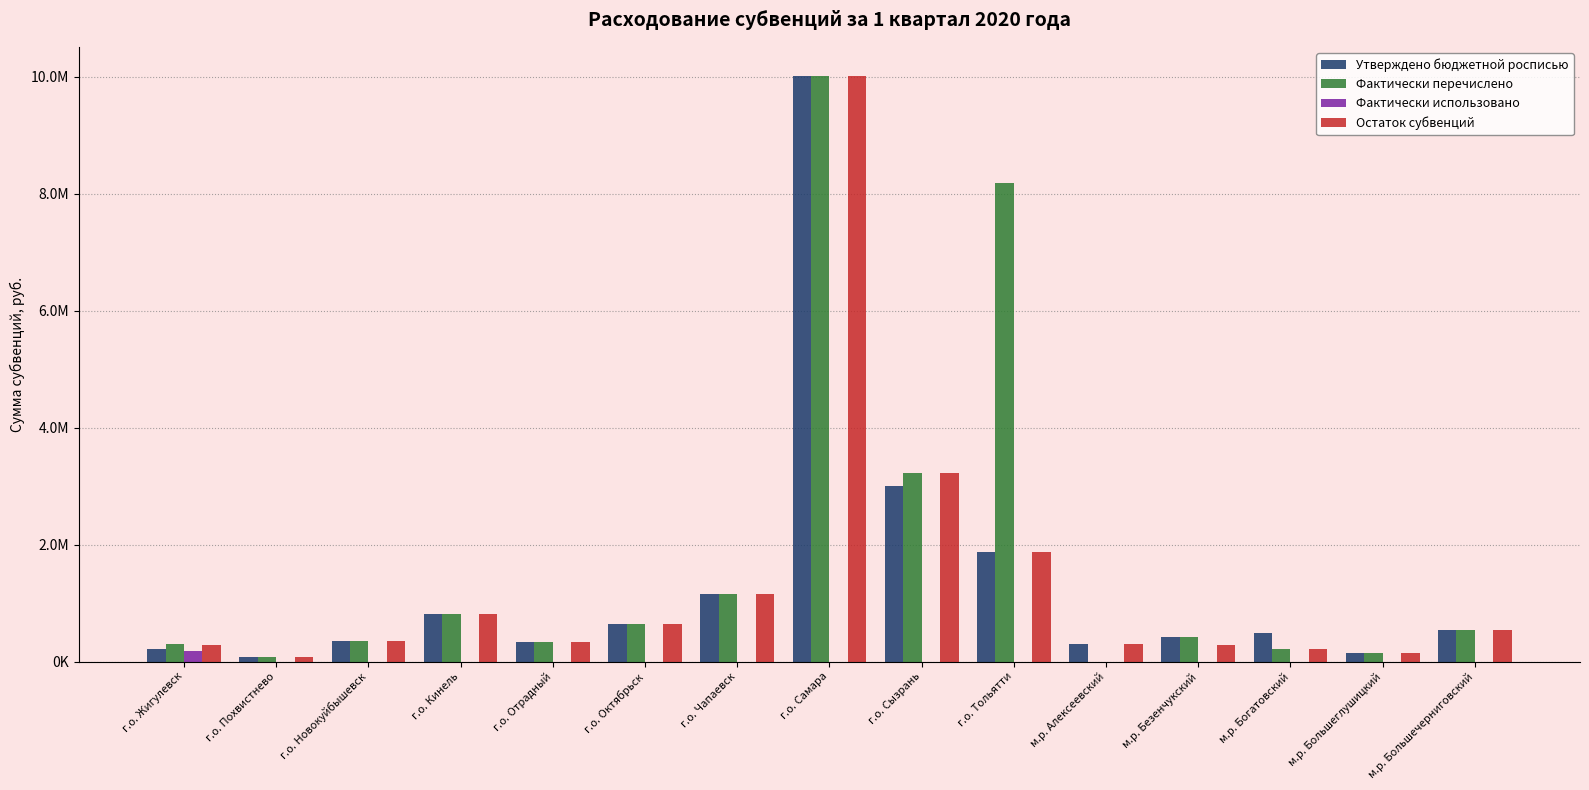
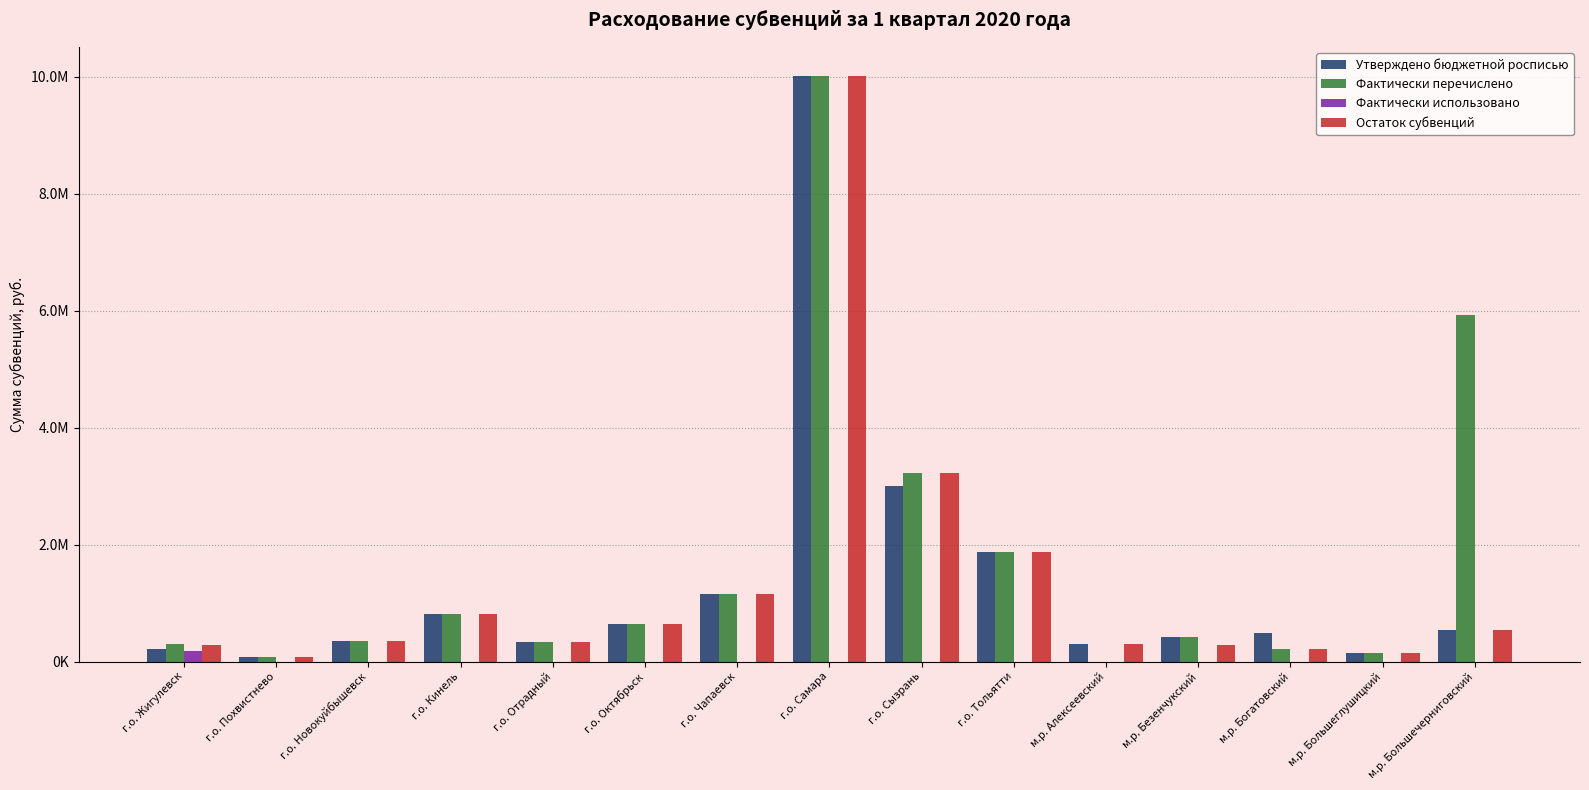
Фактически перечислено, г.о. Тольятти: 8200000 -> 1900000
Фактически перечислено, м.р. Большечерниговский: 500000 -> 5900000
